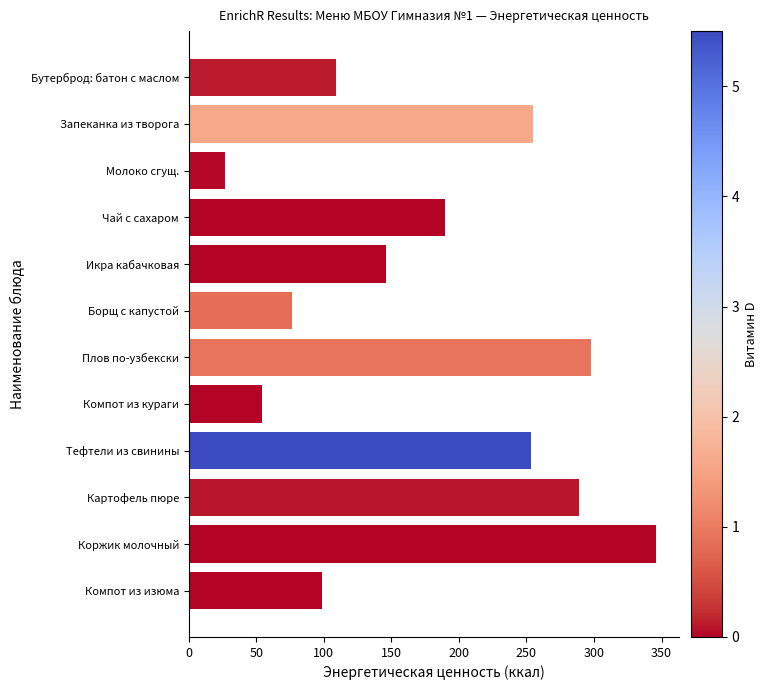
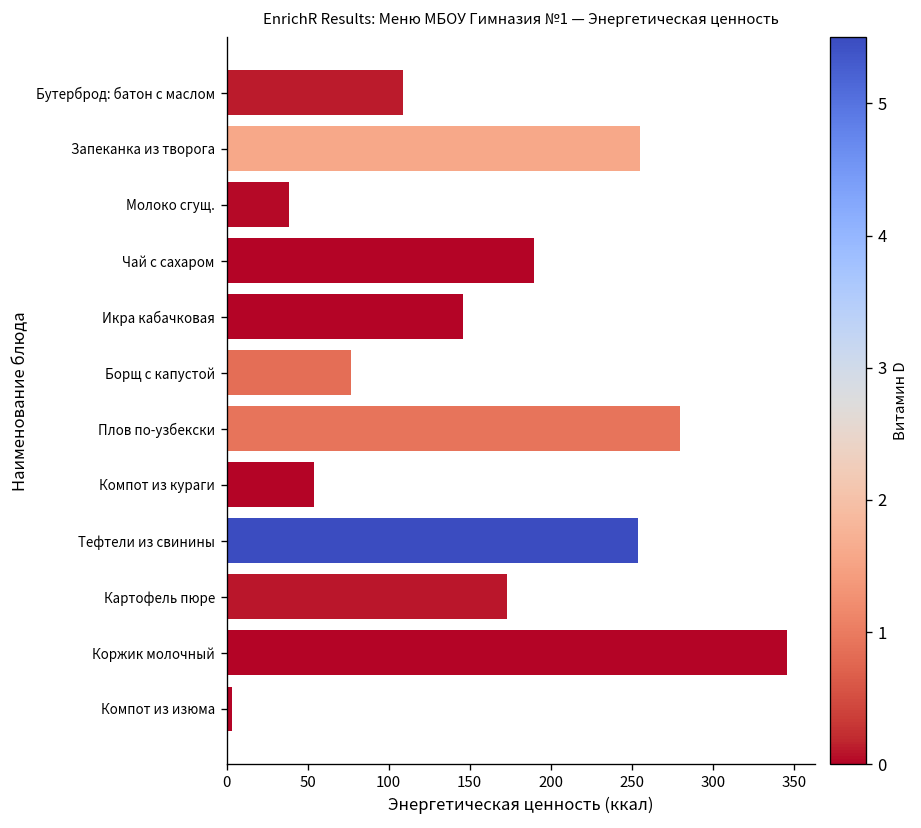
Молоко сгущ.: 27 -> 39
Плов по-узбекски: 298 -> 280
Картофель пюре: 289 -> 173
Компот из изюма: 98 -> 3
